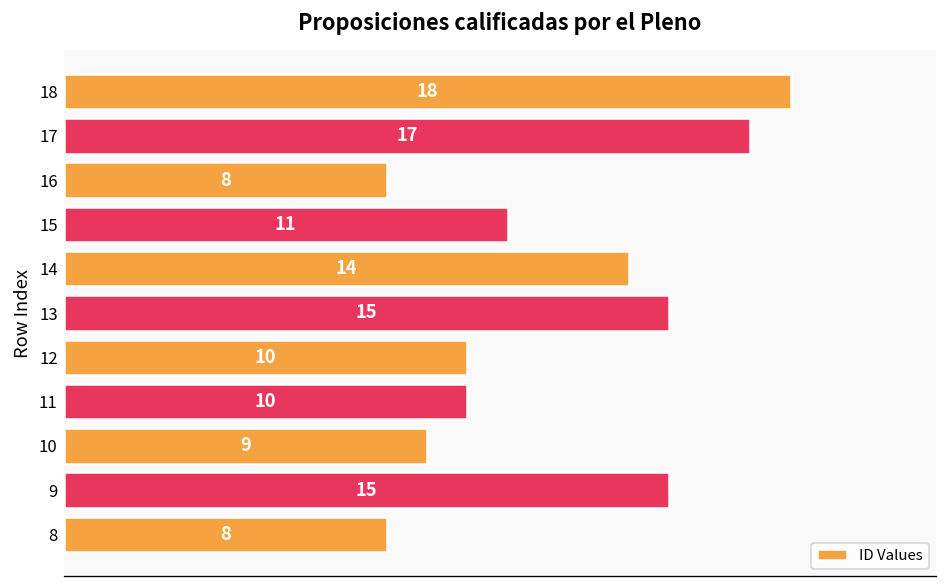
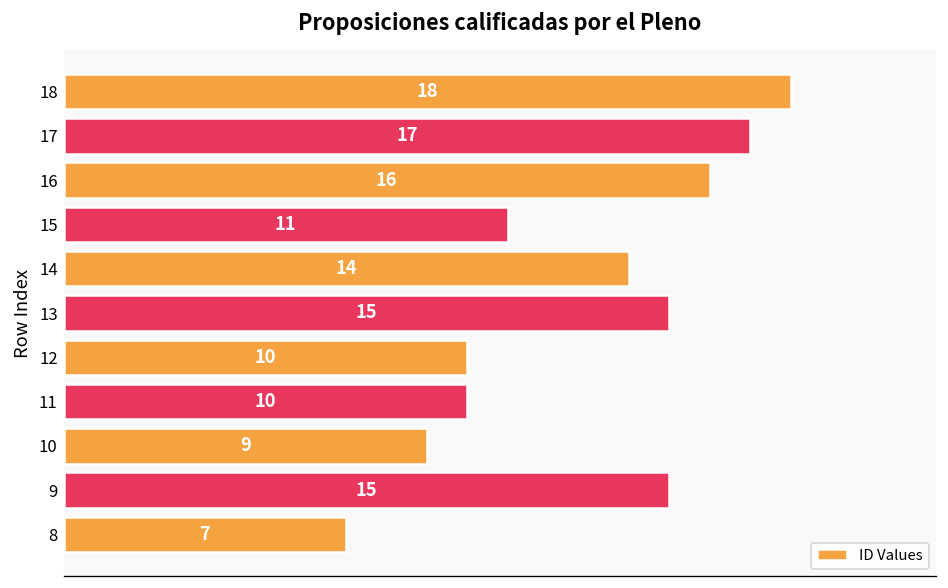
16: 8 -> 16
8: 8 -> 7
